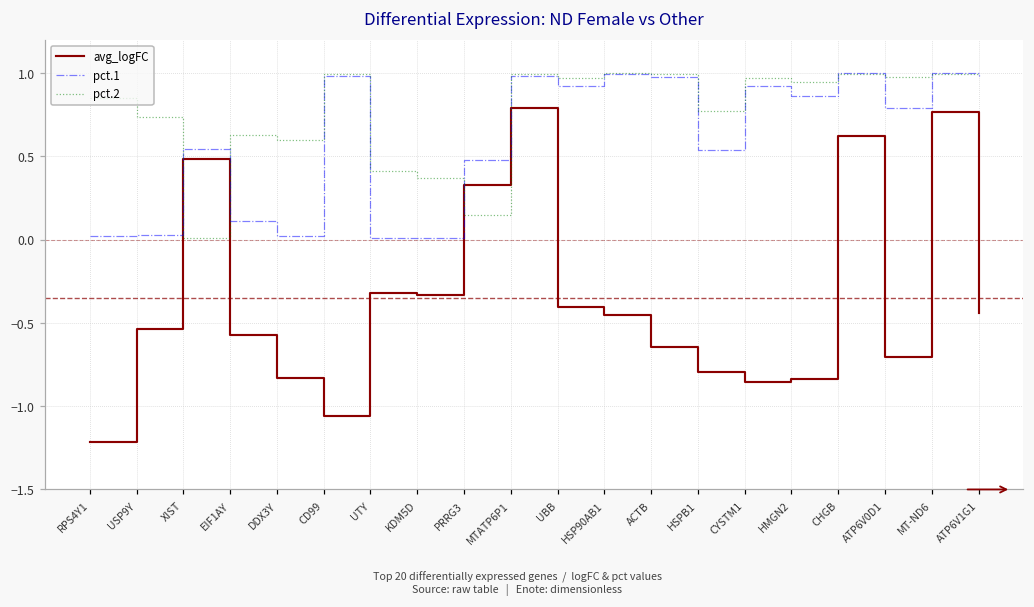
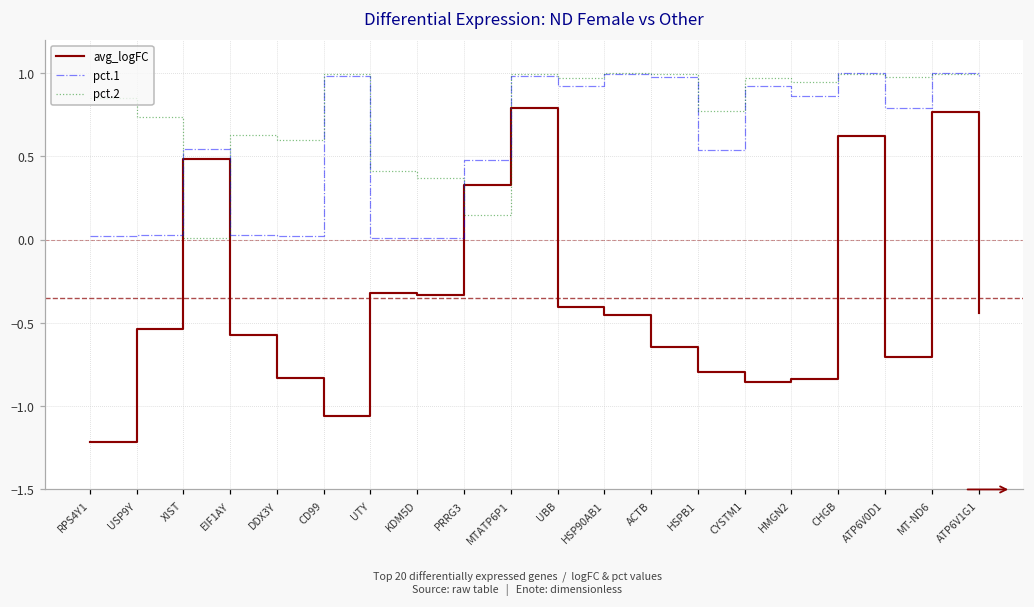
pct.1, EIF1AY: 0.11 -> 0.03
